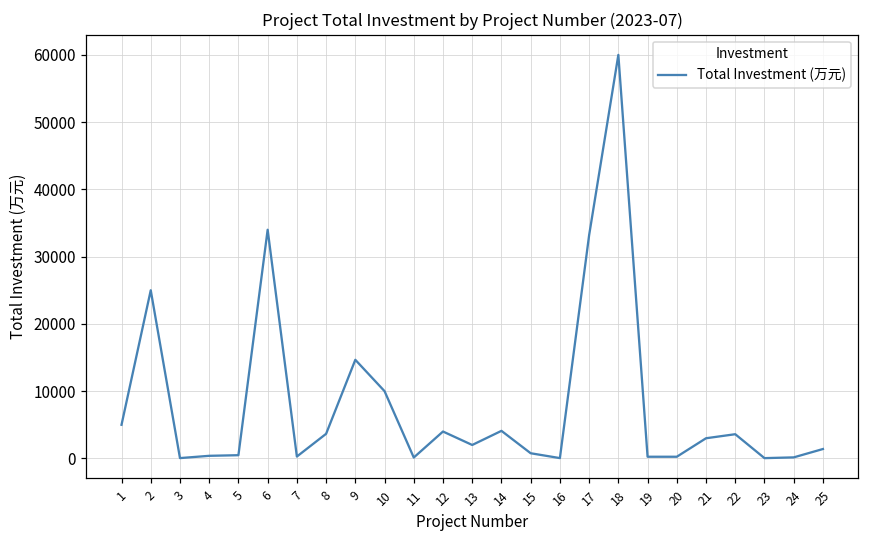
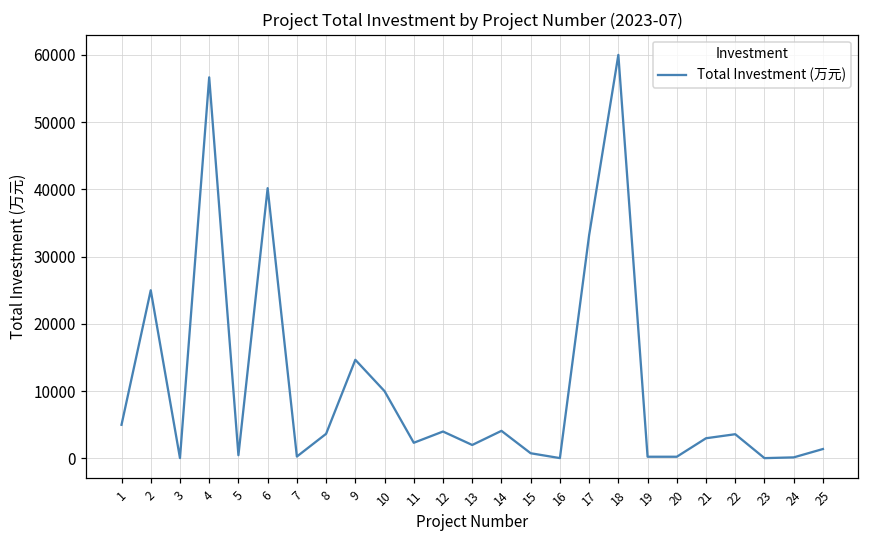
4: 0 -> 57000
6: 34000 -> 40000
11: 0 -> 2000
